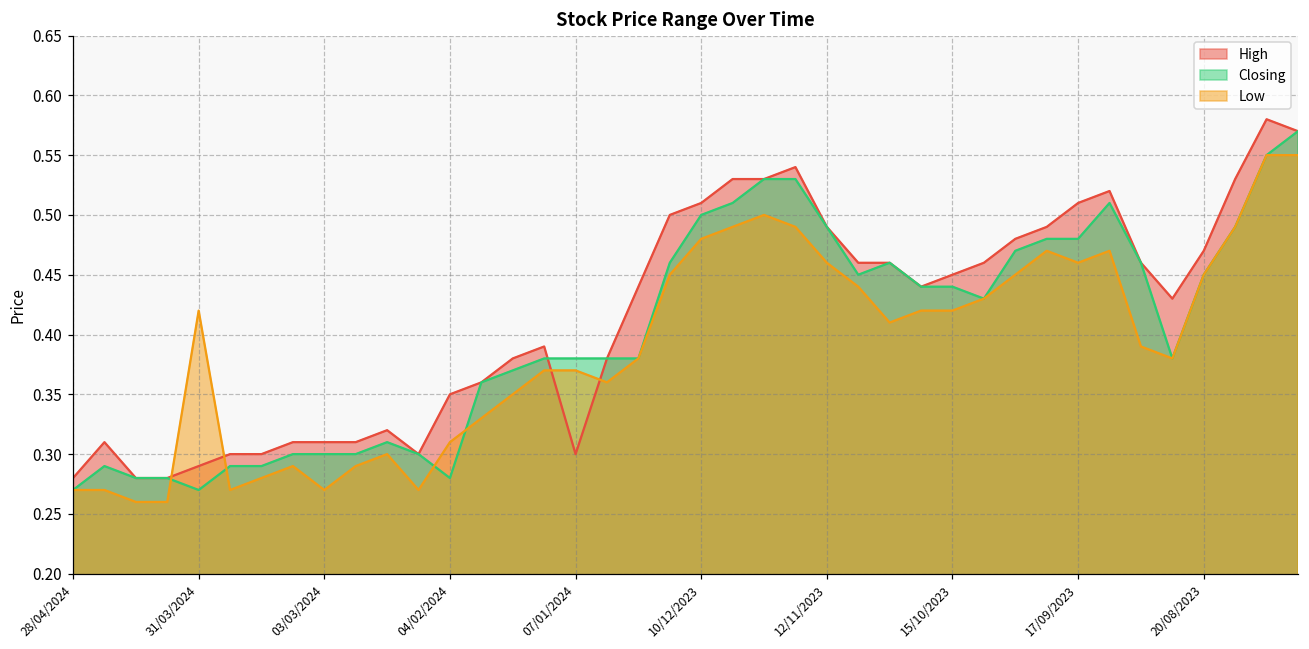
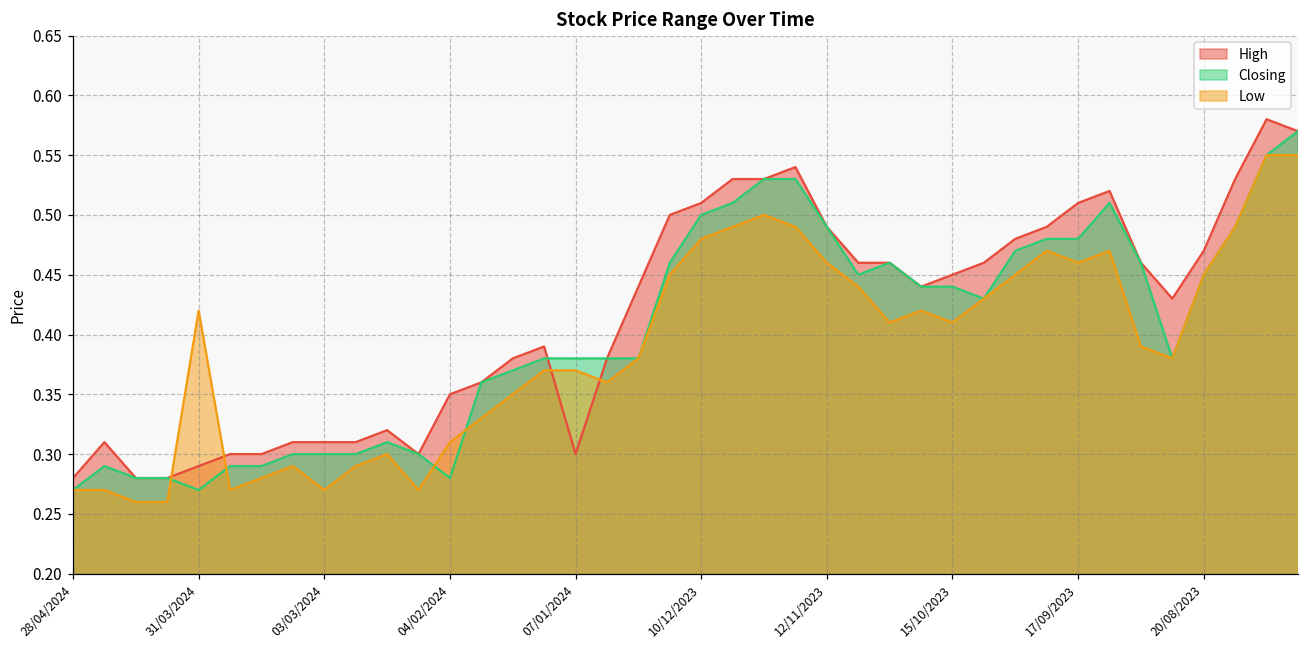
Low, 15/10/2023: 0.42 -> 0.41
